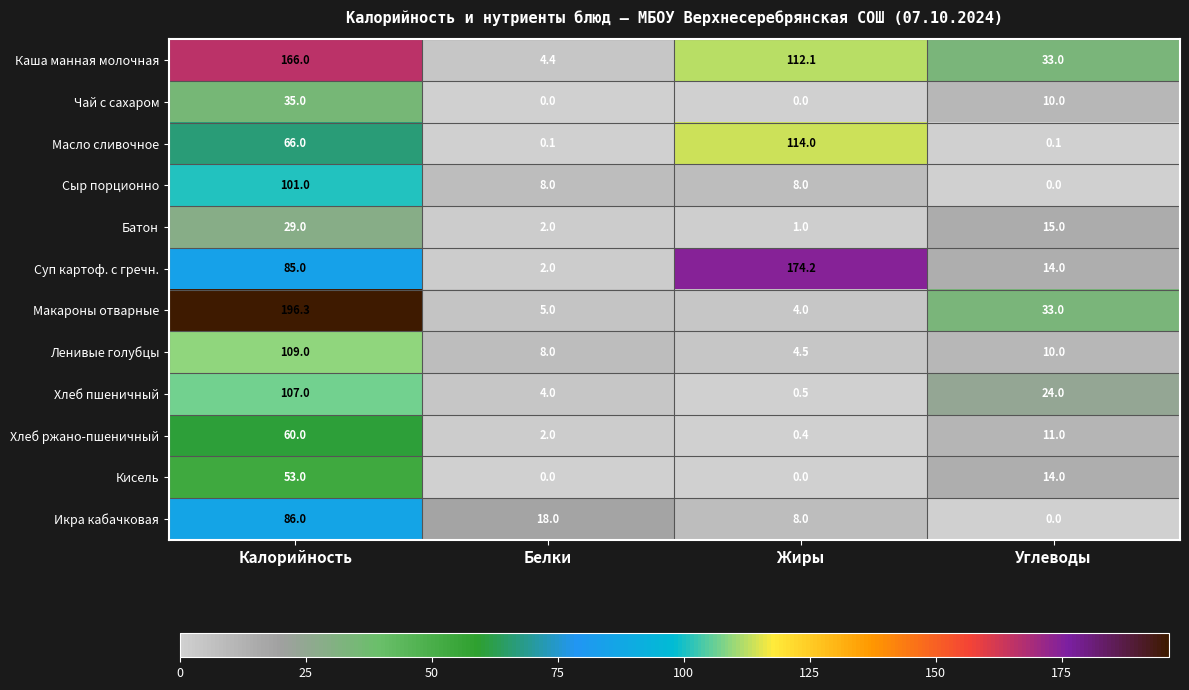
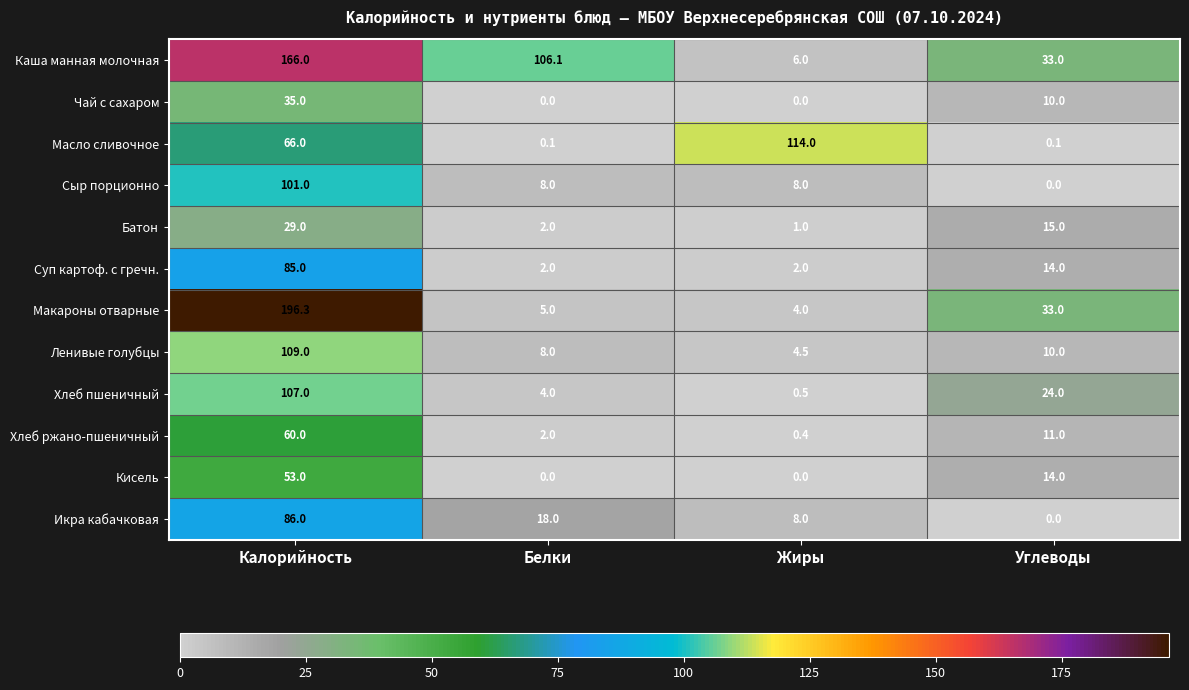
Каша манная молочная, Белки: 4.4 -> 106.1
Каша манная молочная, Жиры: 112.1 -> 6.0
Суп картоф. с гречн., Жиры: 174.2 -> 2.0
